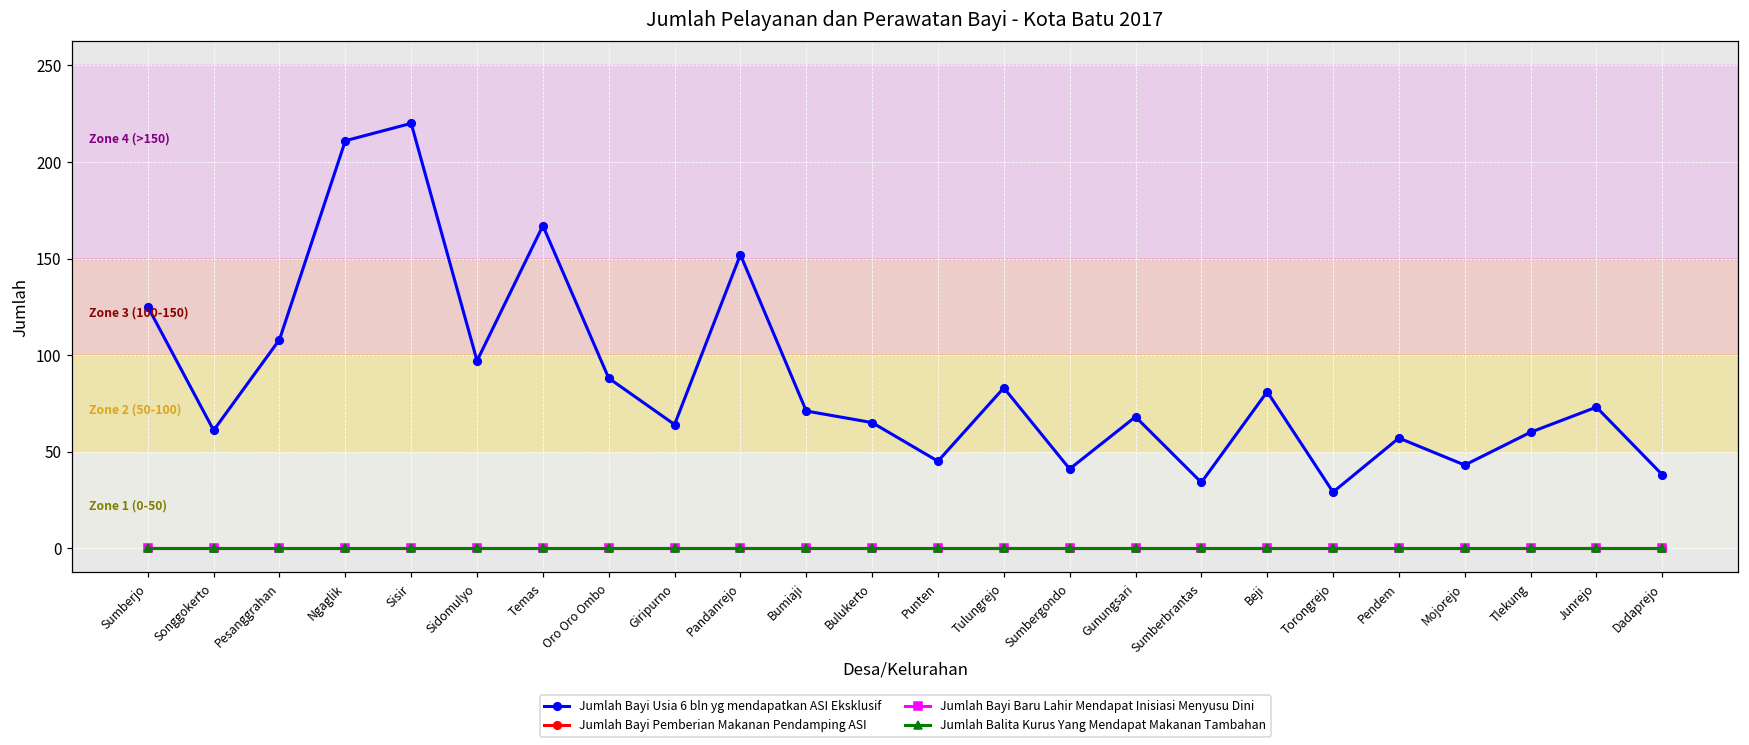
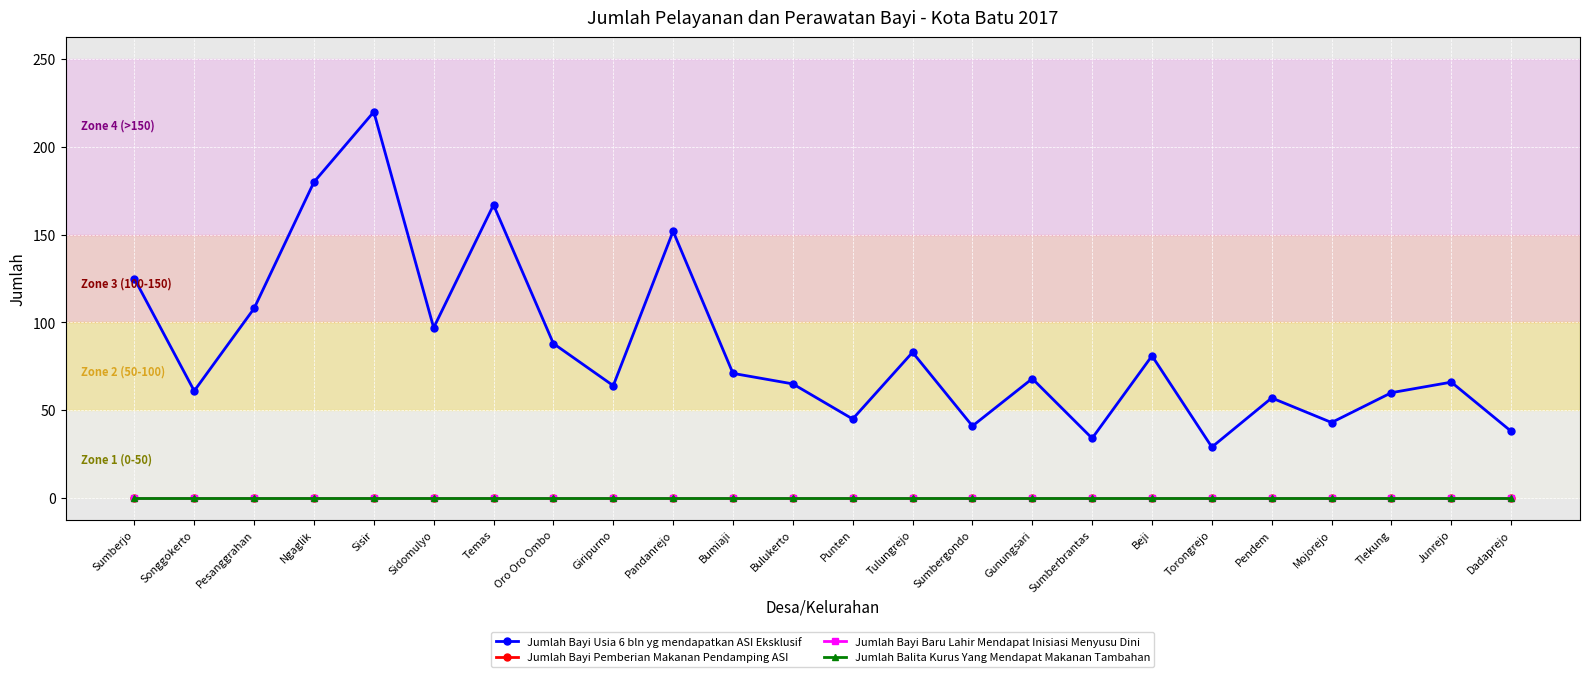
Jumlah Bayi Usia 6 bln yg mendapatkan ASI Eksklusif, Ngaglik: 211 -> 180
Jumlah Bayi Usia 6 bln yg mendapatkan ASI Eksklusif, Junrejo: 73 -> 66
